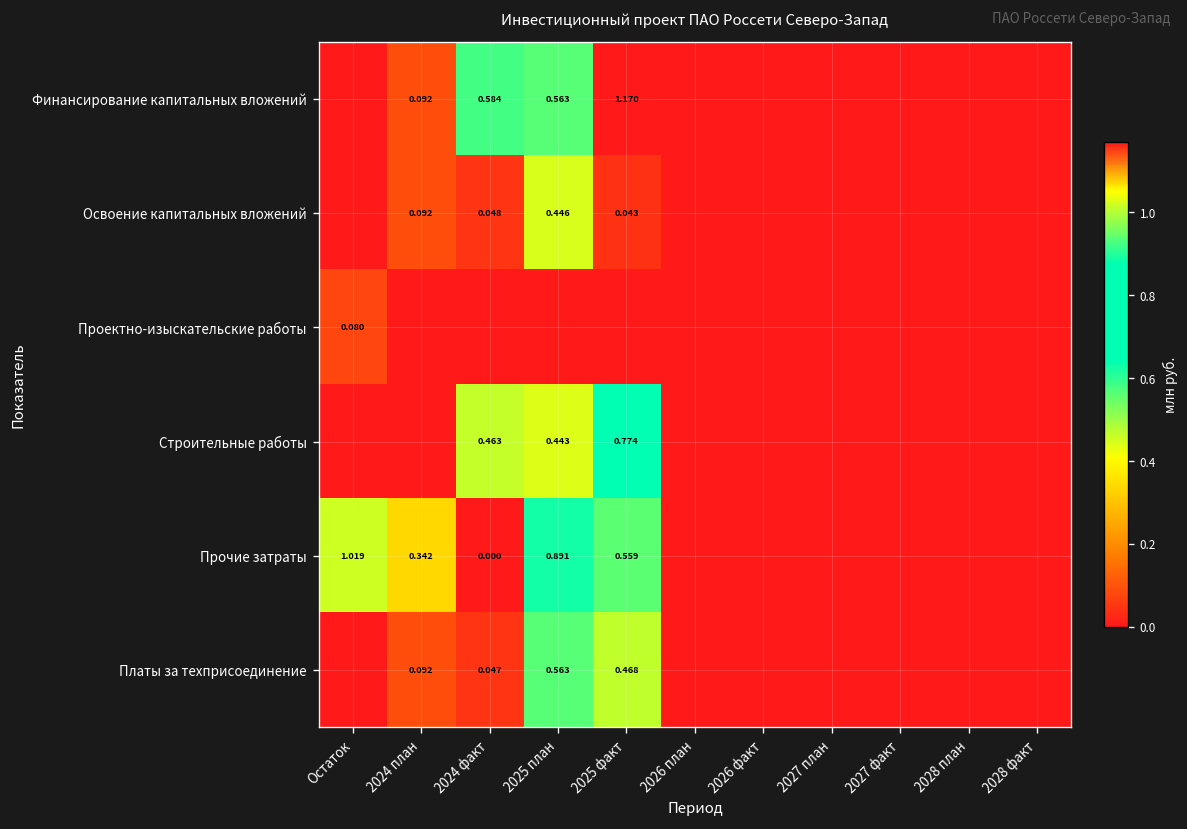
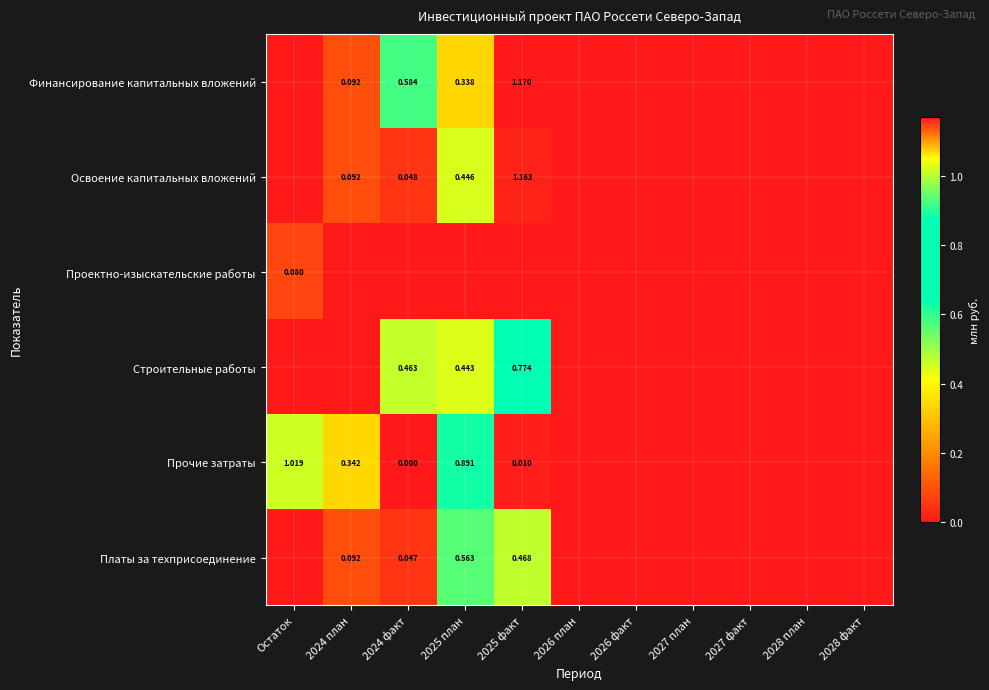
Финансирование капитальных вложений, 2025 план: 0.563 -> 0.338
Освоение капитальных вложений, 2025 факт: 0.043 -> 1.163
Прочие затраты, 2025 факт: 0.559 -> 0.010
